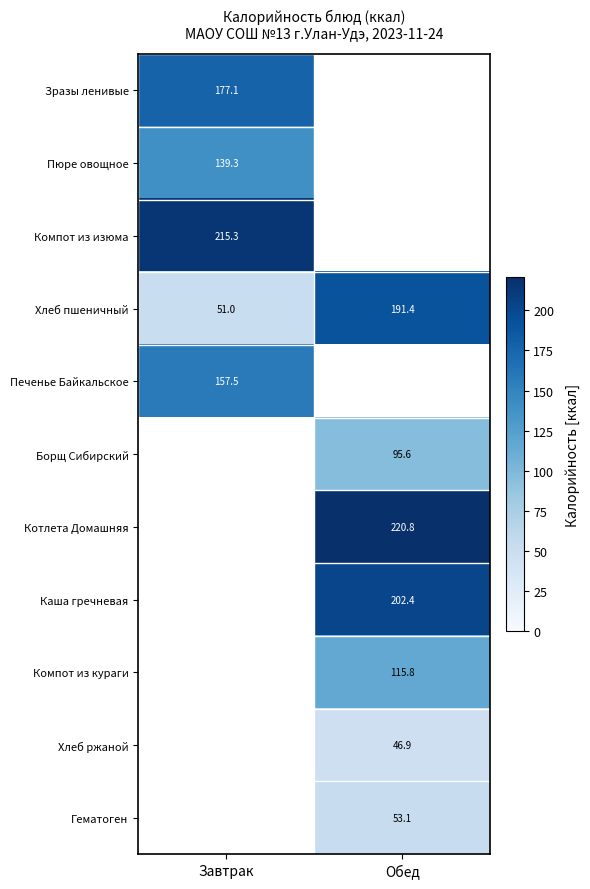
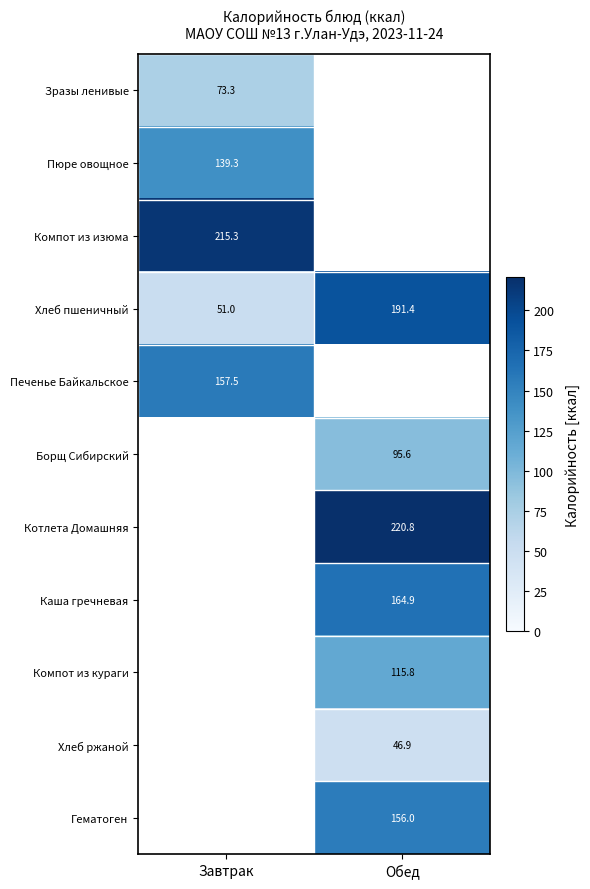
Зразы ленивые, Завтрак: 177.1 -> 73.3
Каша гречневая, Обед: 202.4 -> 164.9
Гематоген, Обед: 53.1 -> 156.0
